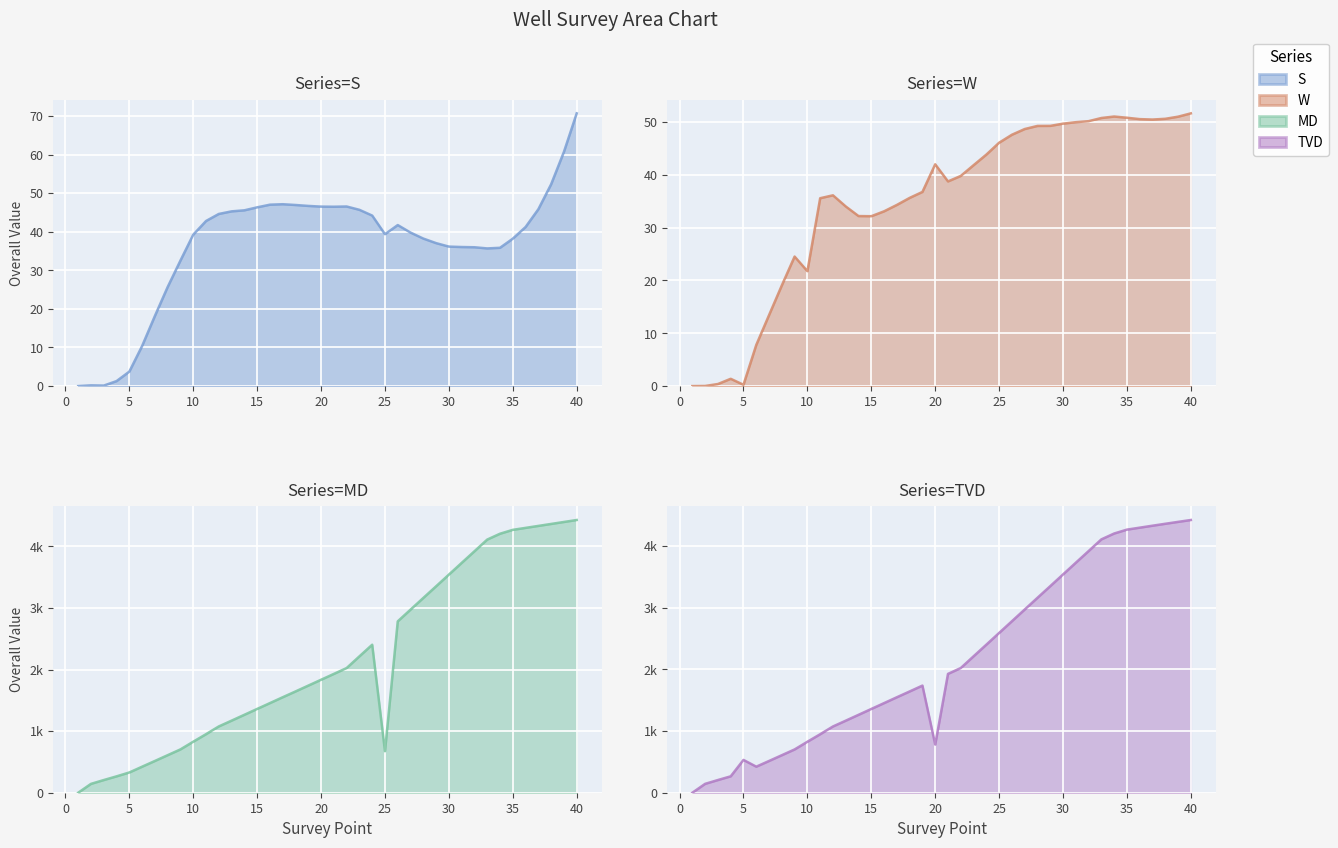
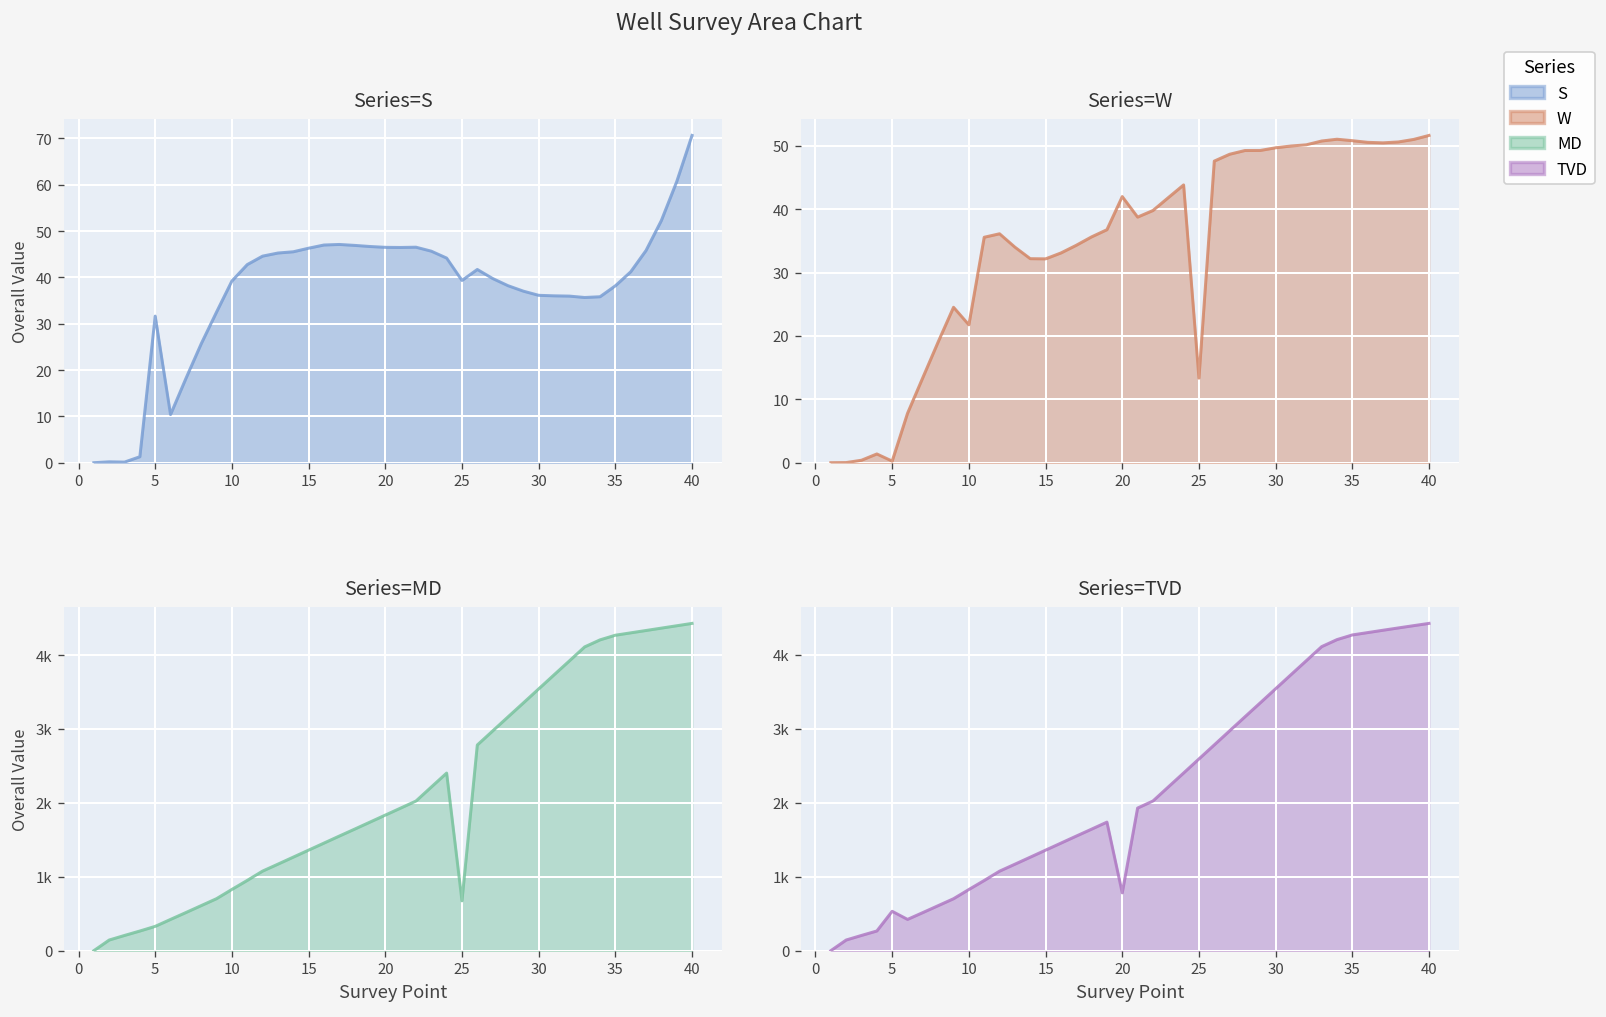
Series=S, 5: 4 -> 32
Series=W, 25: 46 -> 13
